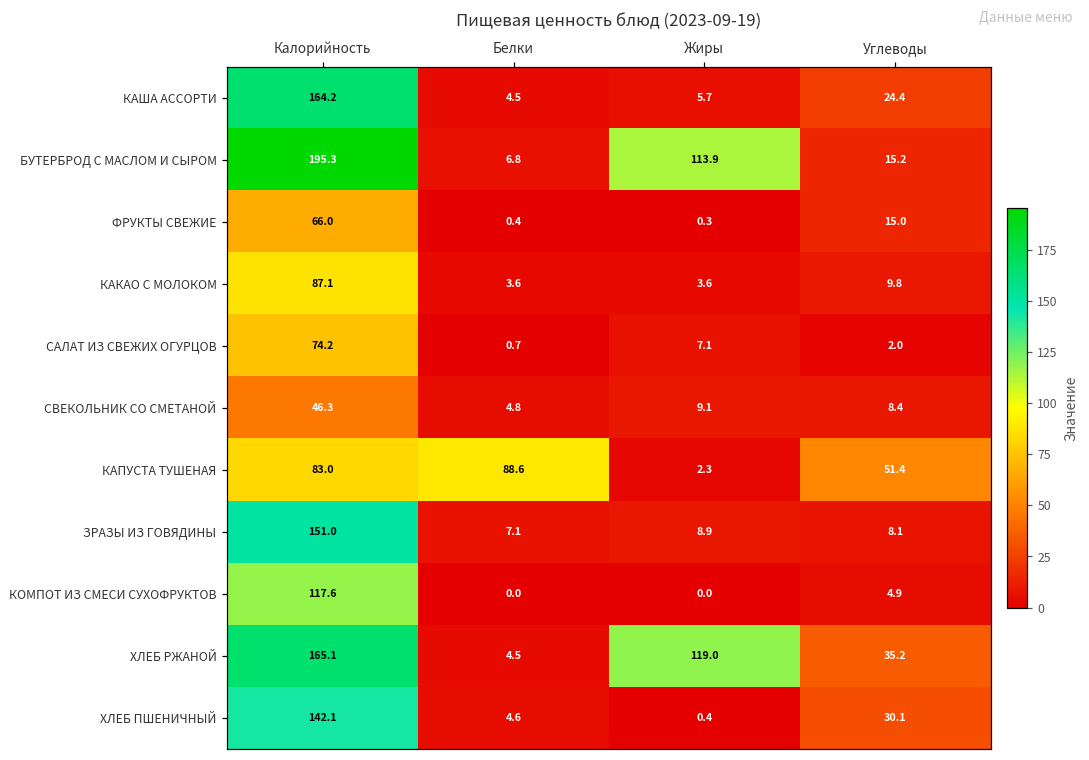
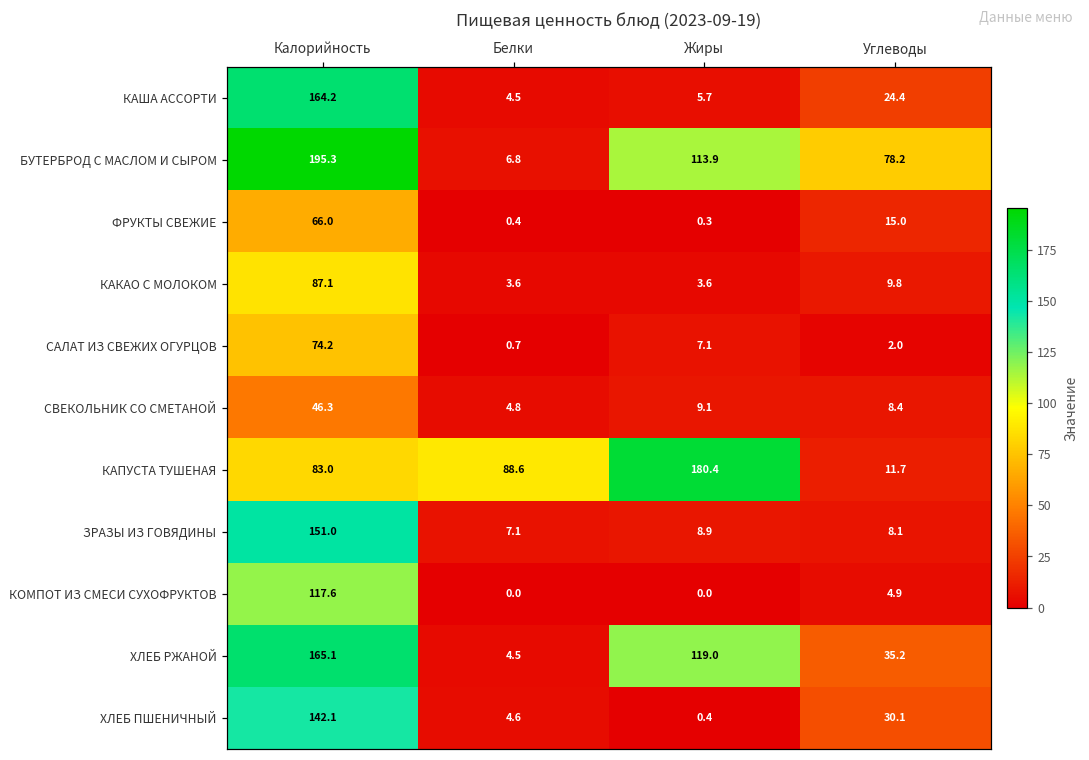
БУТЕРБРОД С МАСЛОМ И СЫРОМ, Углеводы: 15.2 -> 78.2
КАПУСТА ТУШЕНАЯ, Жиры: 2.3 -> 180.4
КАПУСТА ТУШЕНАЯ, Углеводы: 51.4 -> 11.7
